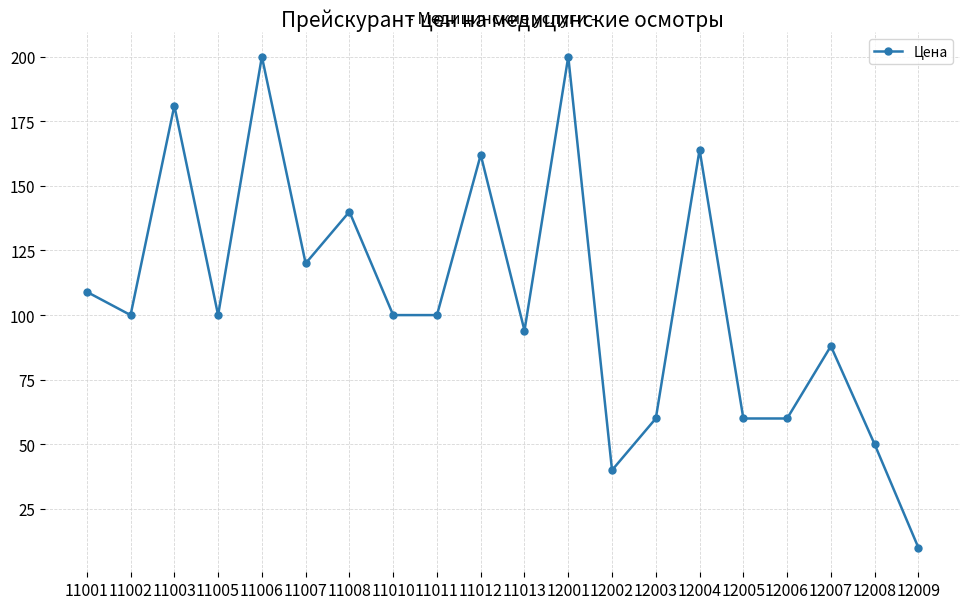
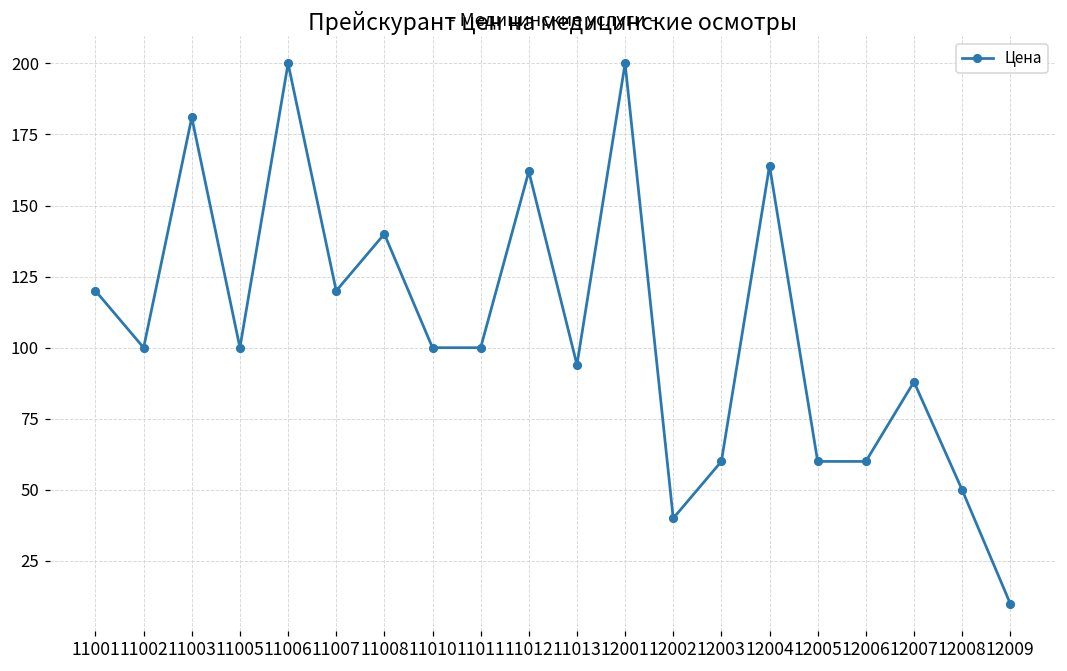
11001: 109 -> 120
